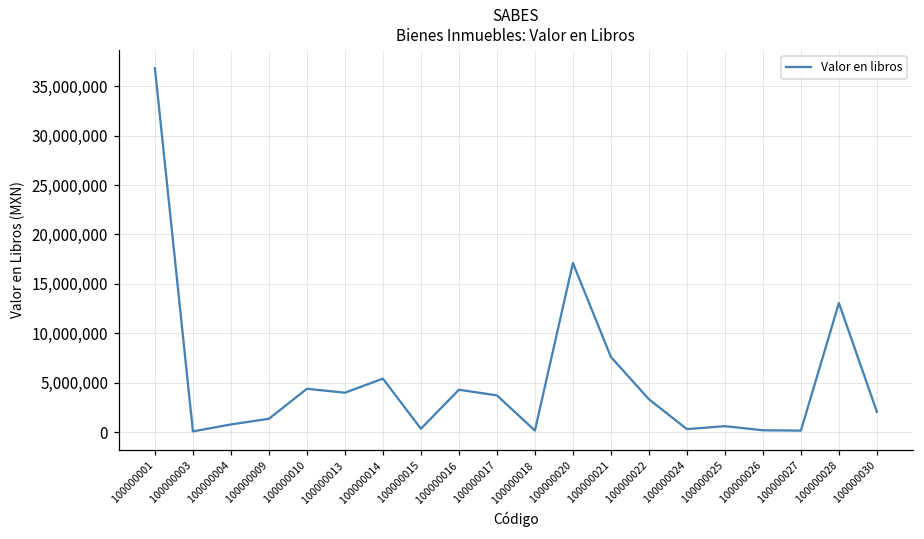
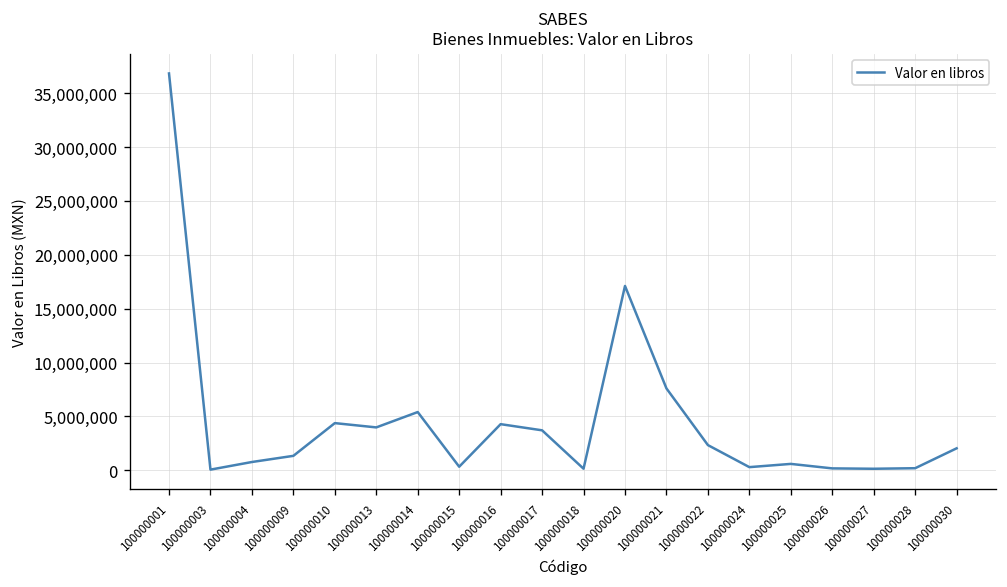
100000022: 3,000,000 -> 2,000,000
100000028: 13,000,000 -> 0
